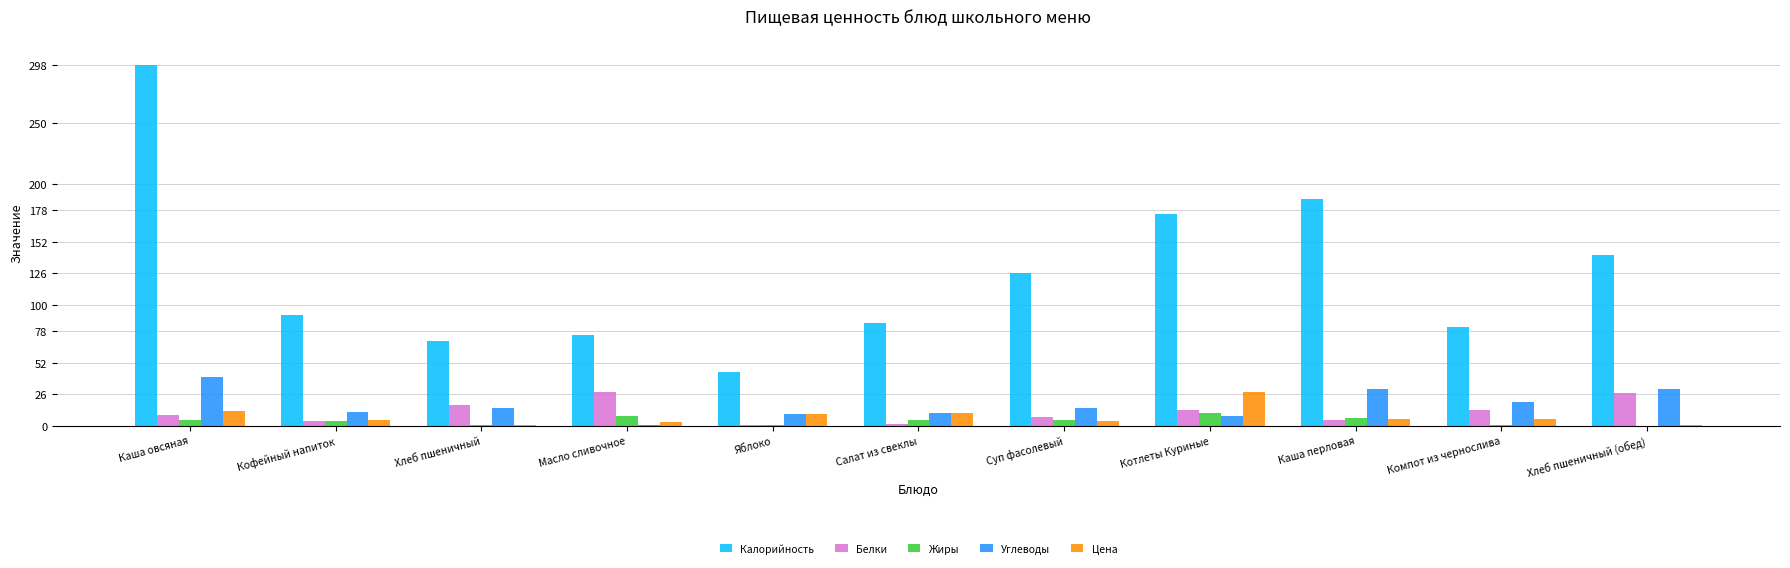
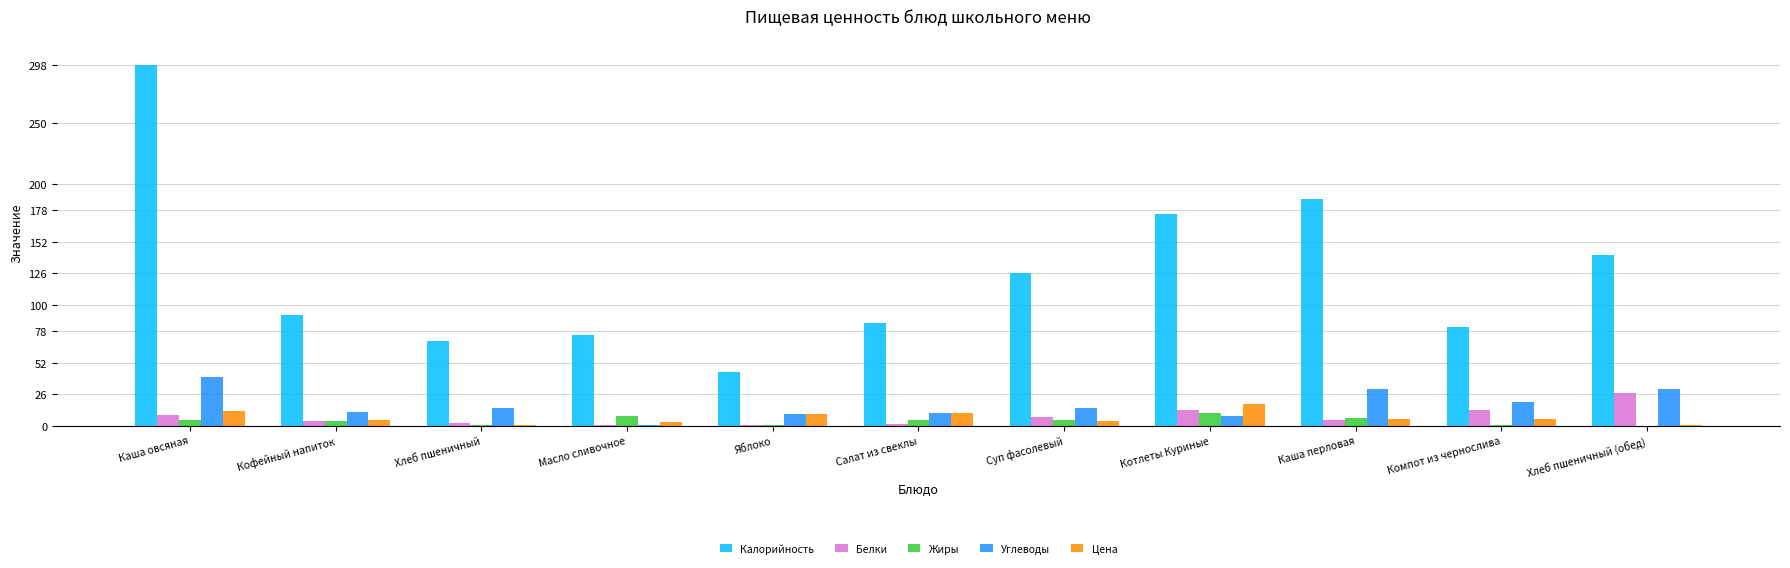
Белки, Хлеб пшеничный: 17 -> 2
Белки, Масло сливочное: 27 -> 0
Цена, Котлеты Куриные: 28 -> 18
